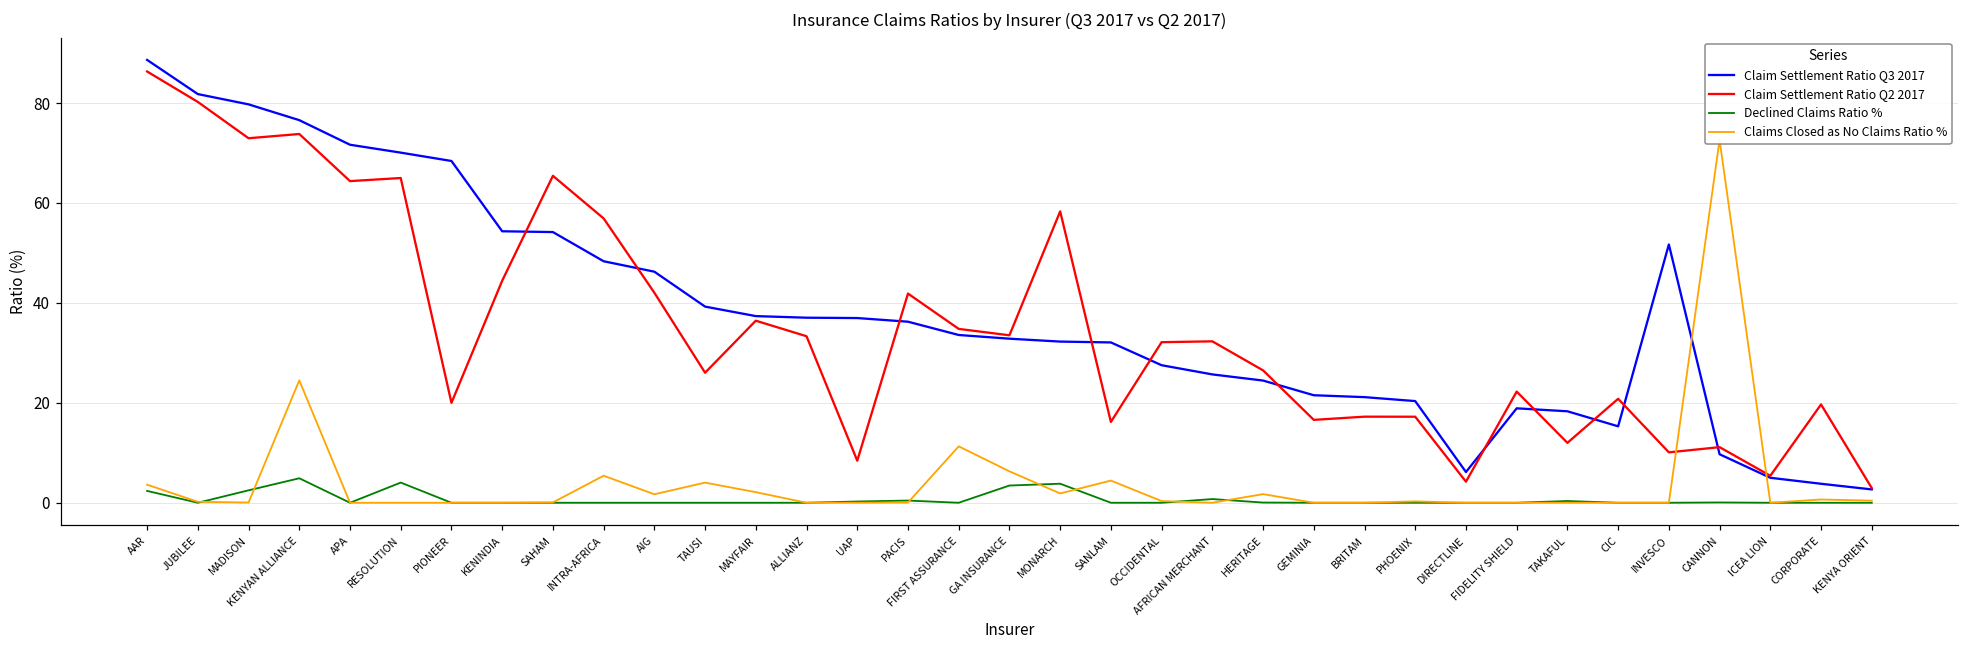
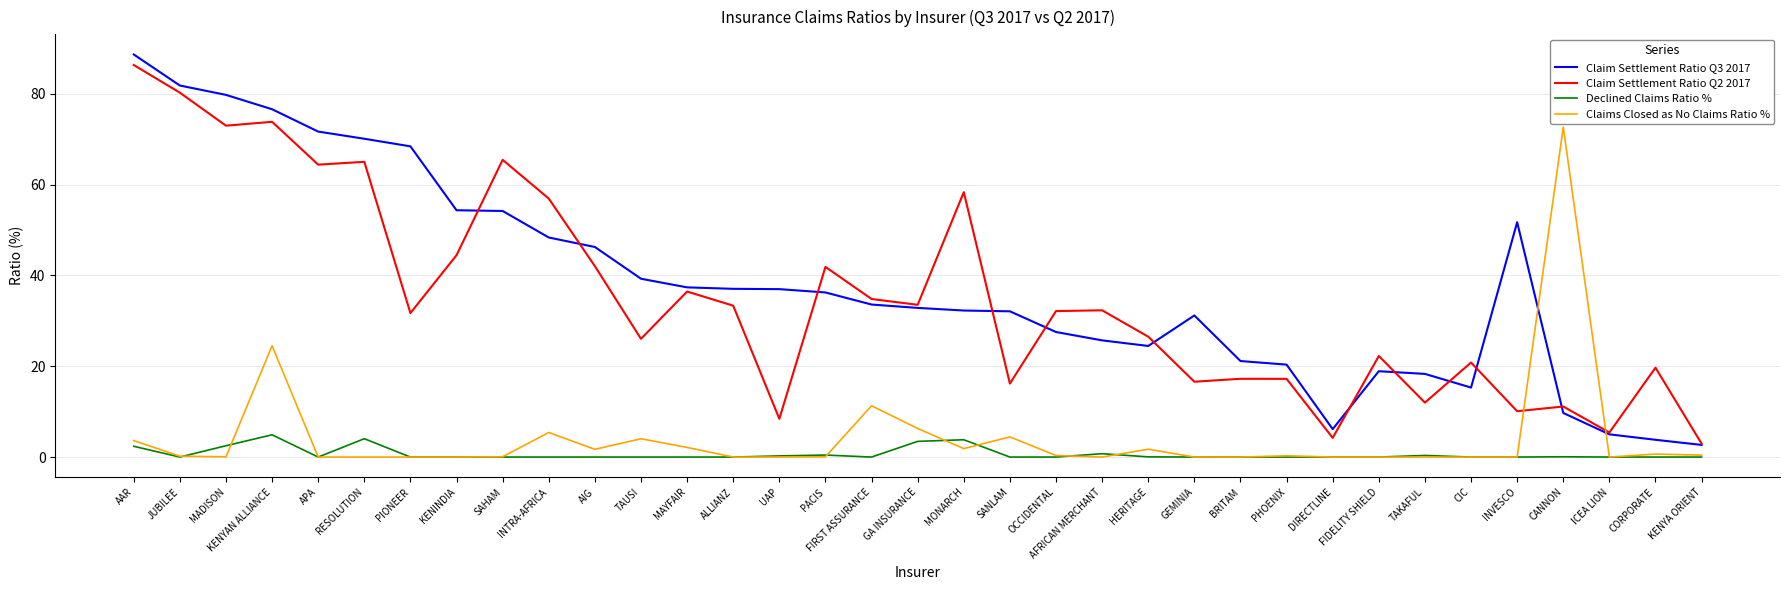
Claim Settlement Ratio Q2 2017, PIONEER: 20 -> 32
Claim Settlement Ratio Q3 2017, GEMINIA: 22 -> 31
